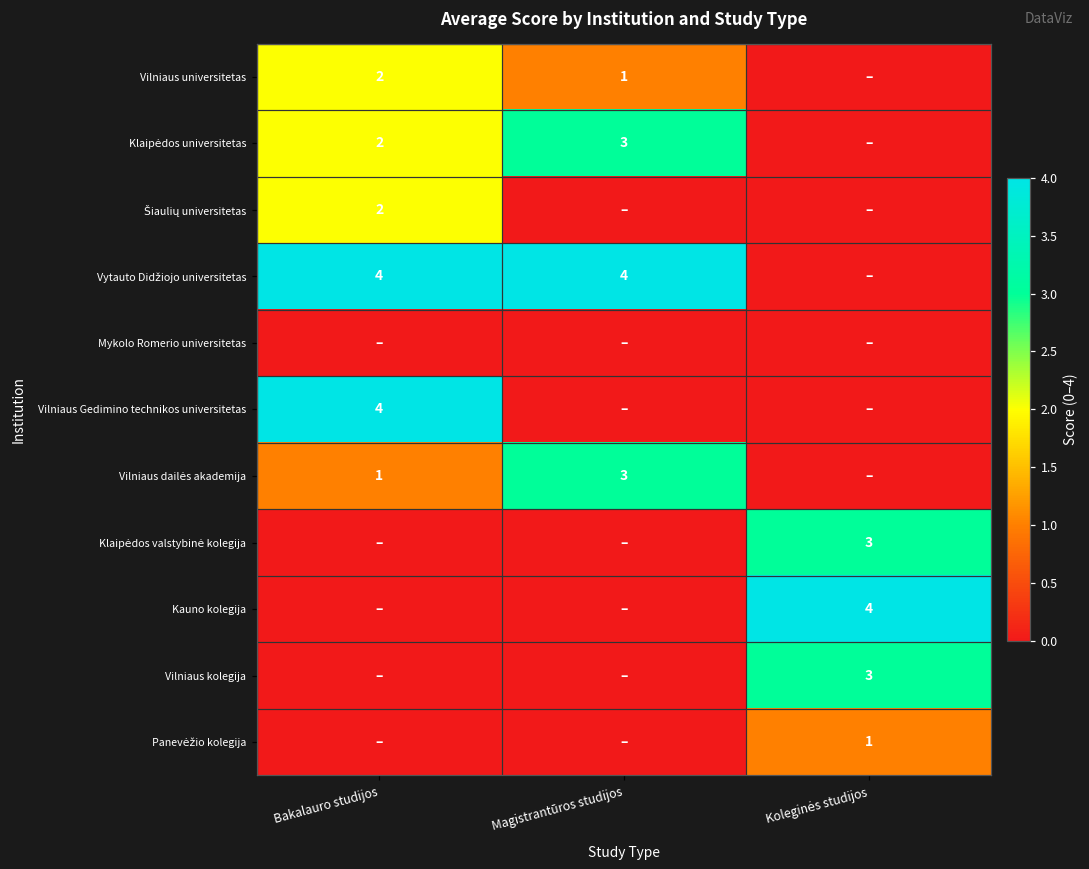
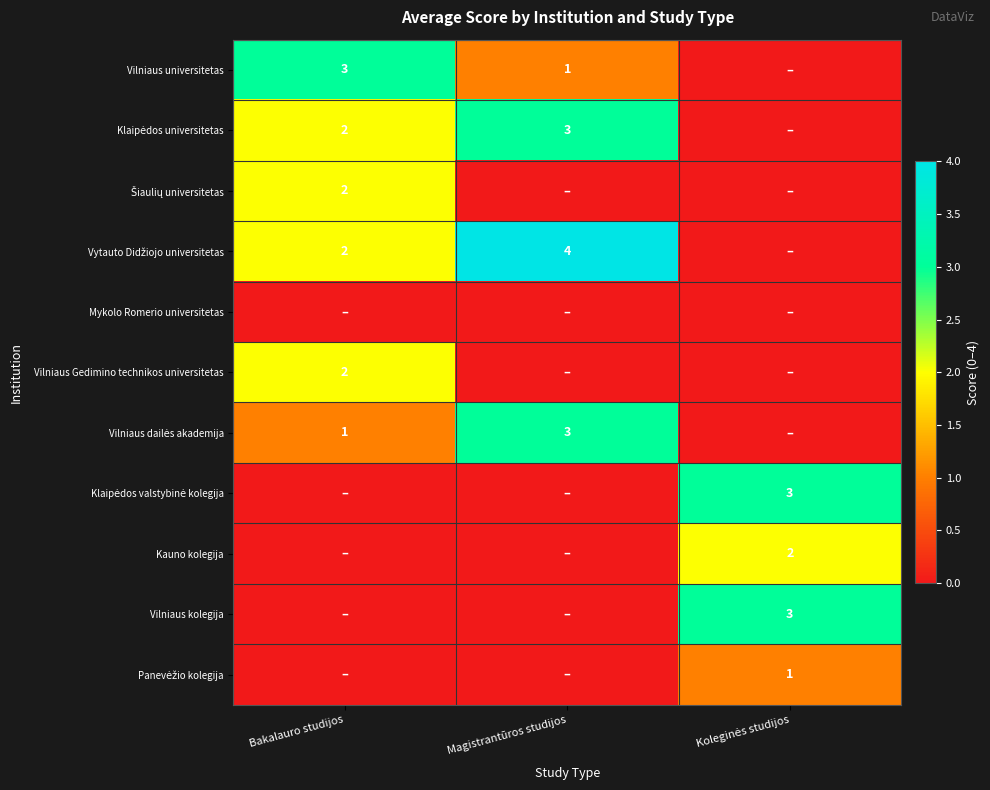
Vilniaus universitetas, Bakalauro studijos: 2 -> 3
Vytauto Didžiojo universitetas, Bakalauro studijos: 4 -> 2
Vilniaus Gedimino technikos universitetas, Bakalauro studijos: 4 -> 2
Kauno kolegija, Koleginės studijos: 4 -> 2
